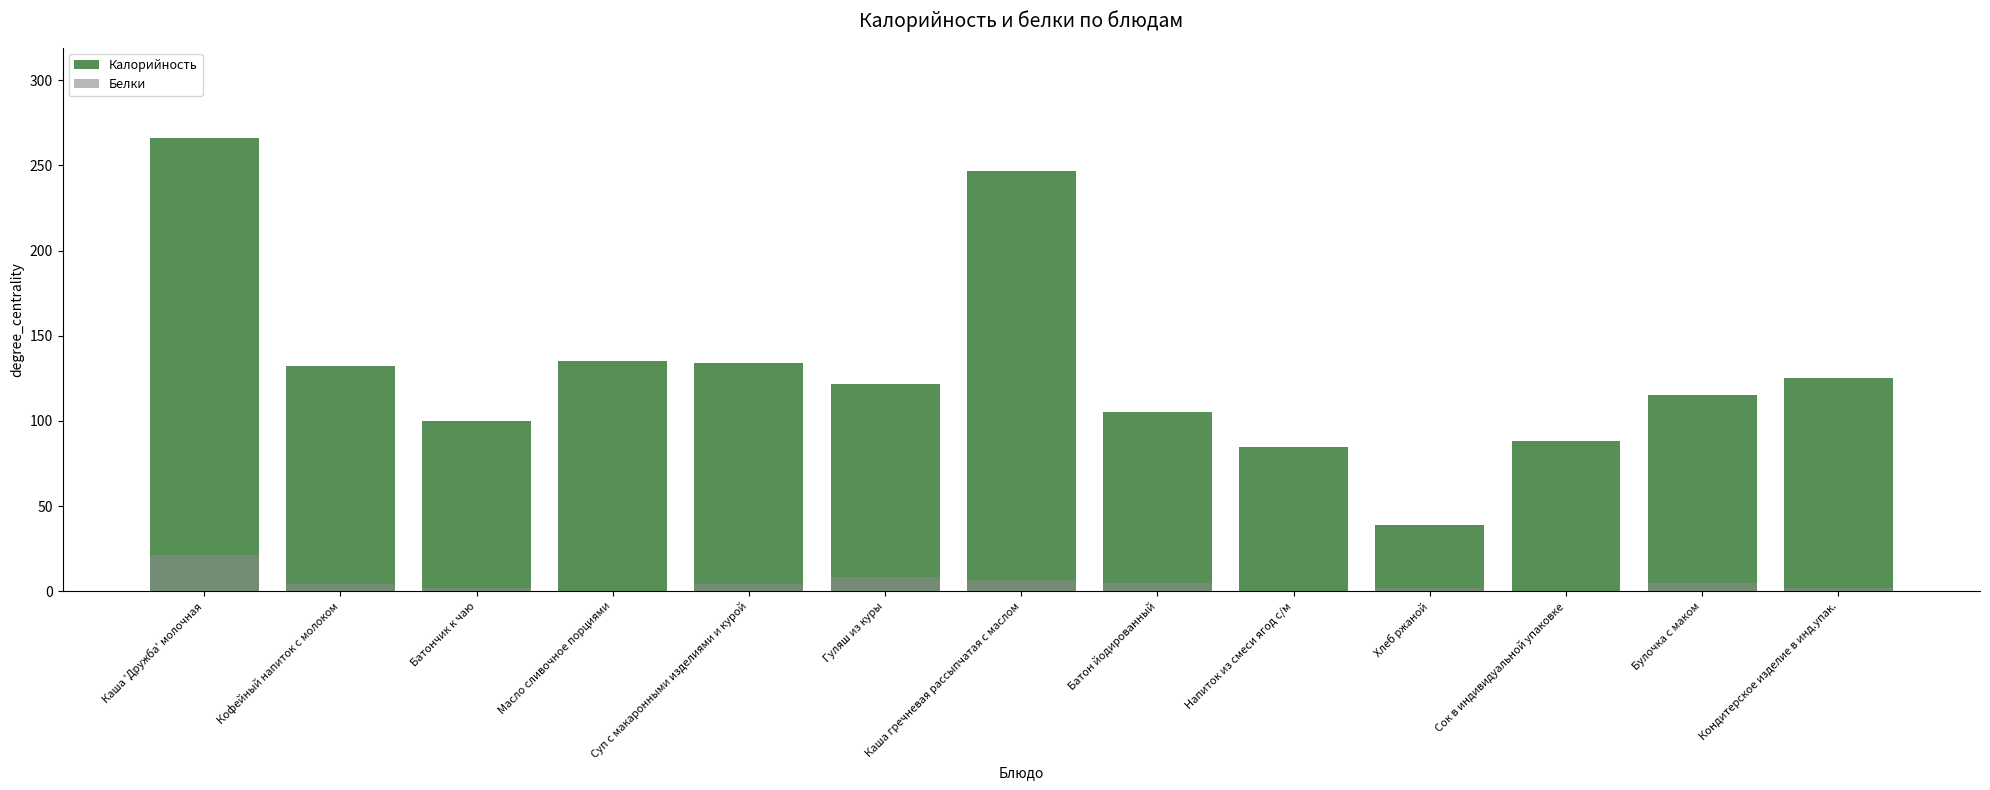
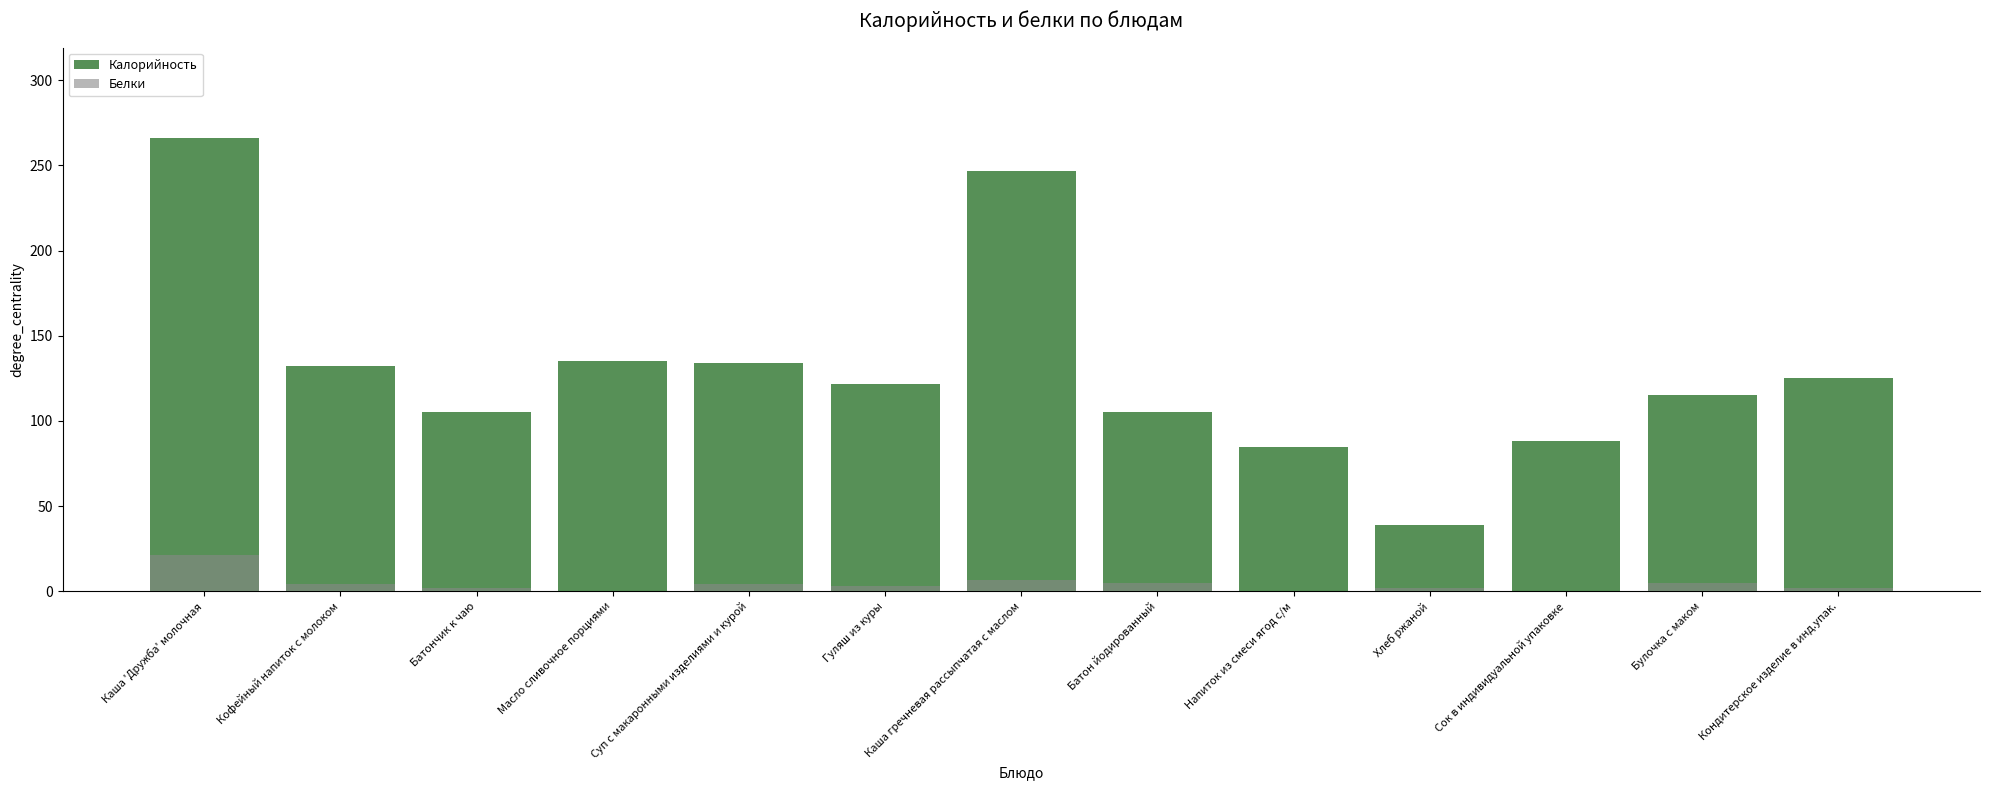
Калорийность, Батончик к чаю: 100 -> 105
Белки, Гуляш из куры: 8 -> 3
